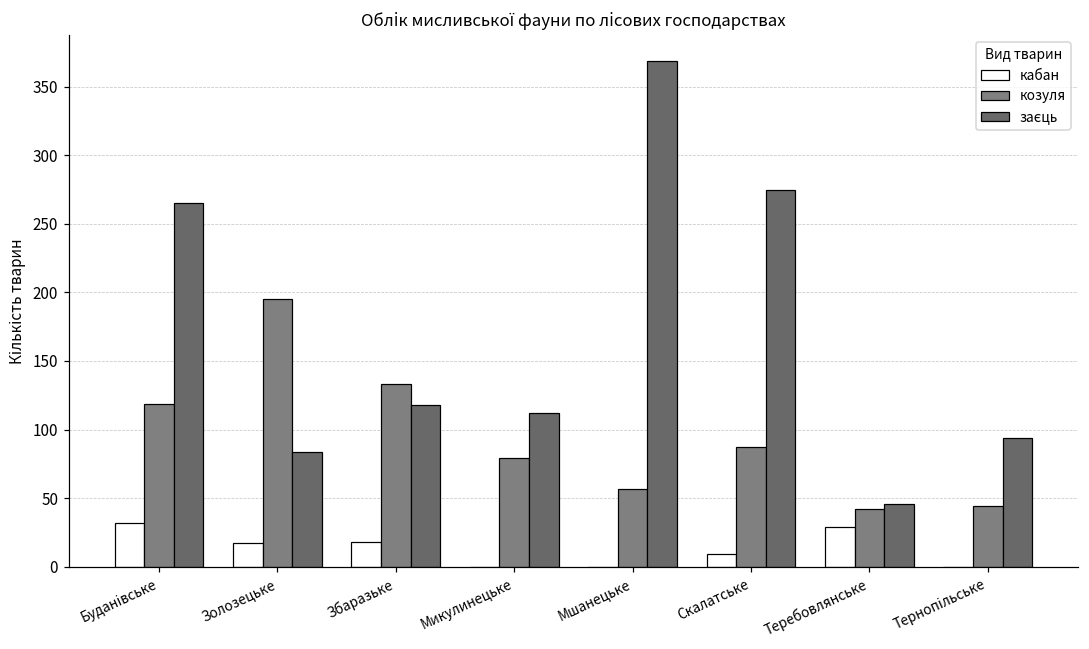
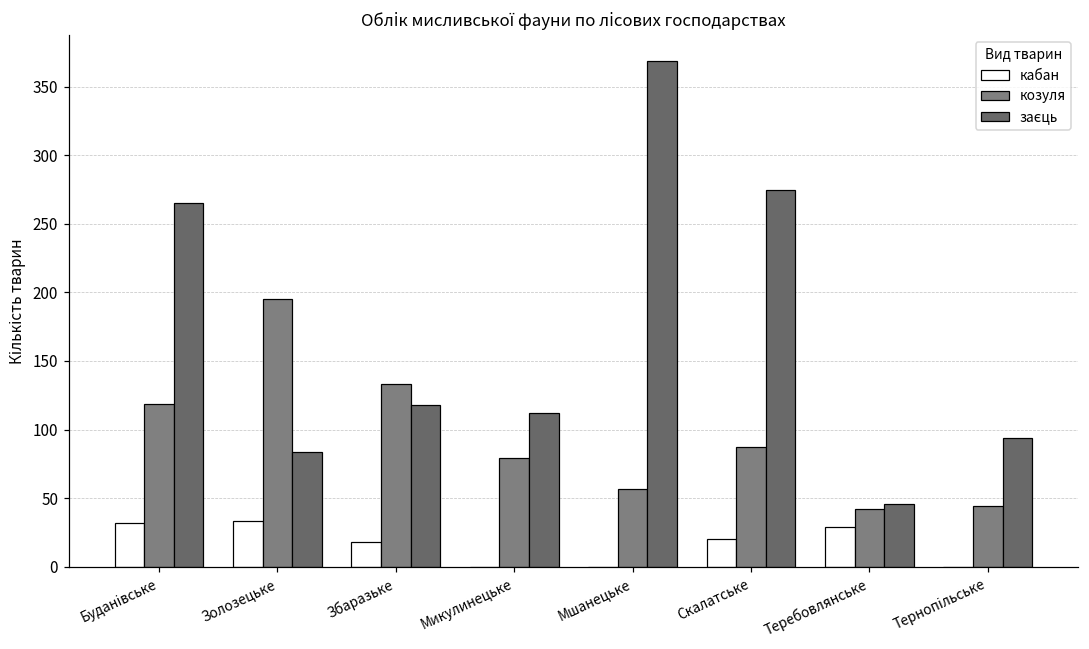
кабан, Золозецьке: 17 -> 33
кабан, Скалатське: 9 -> 20
